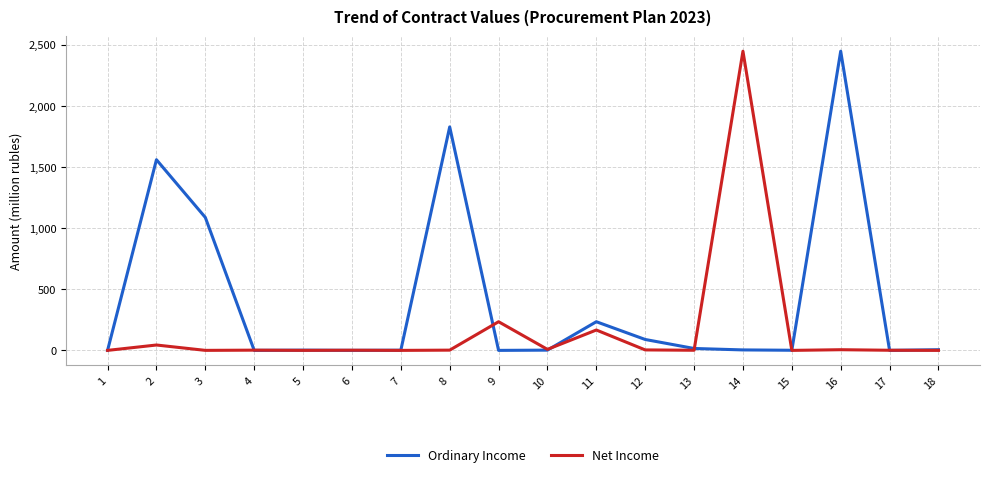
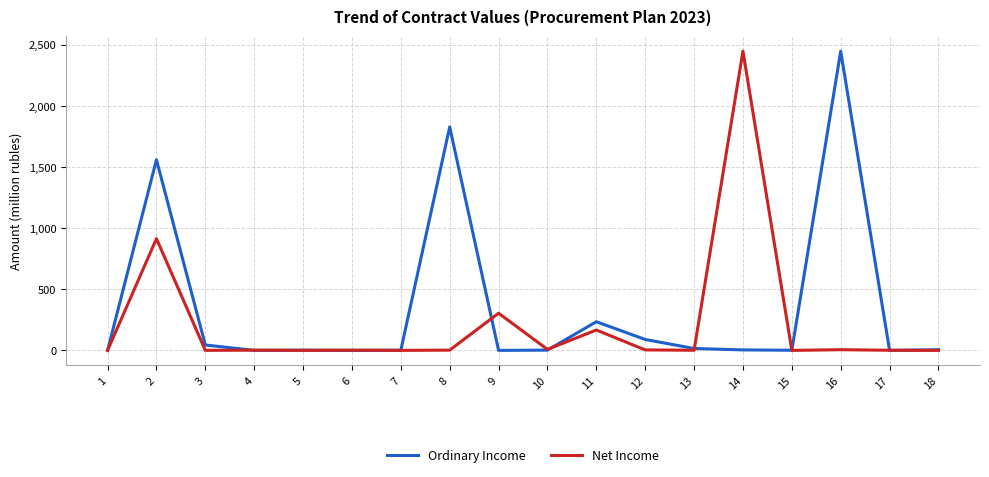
Net Income, 2: 40 -> 910
Ordinary Income, 3: 1,090 -> 40
Net Income, 9: 230 -> 300
